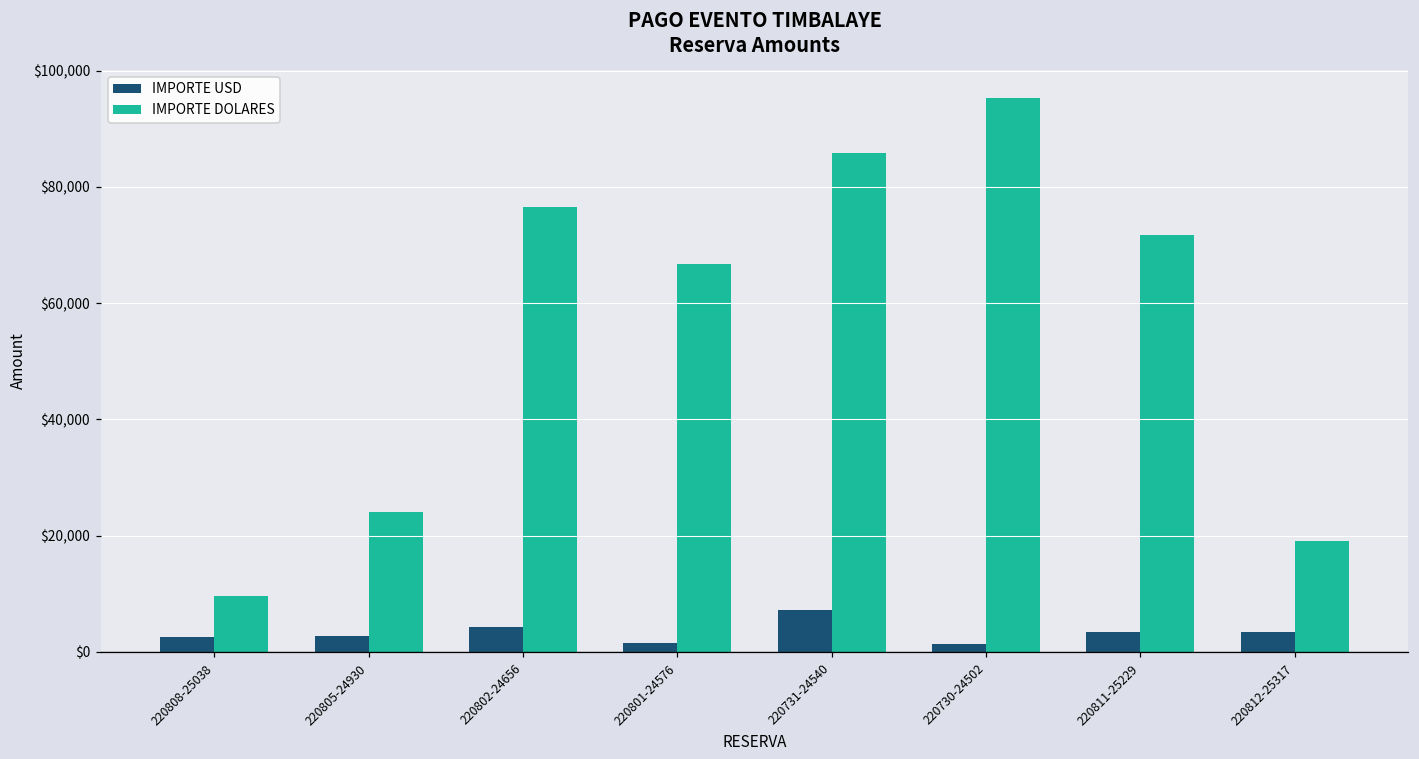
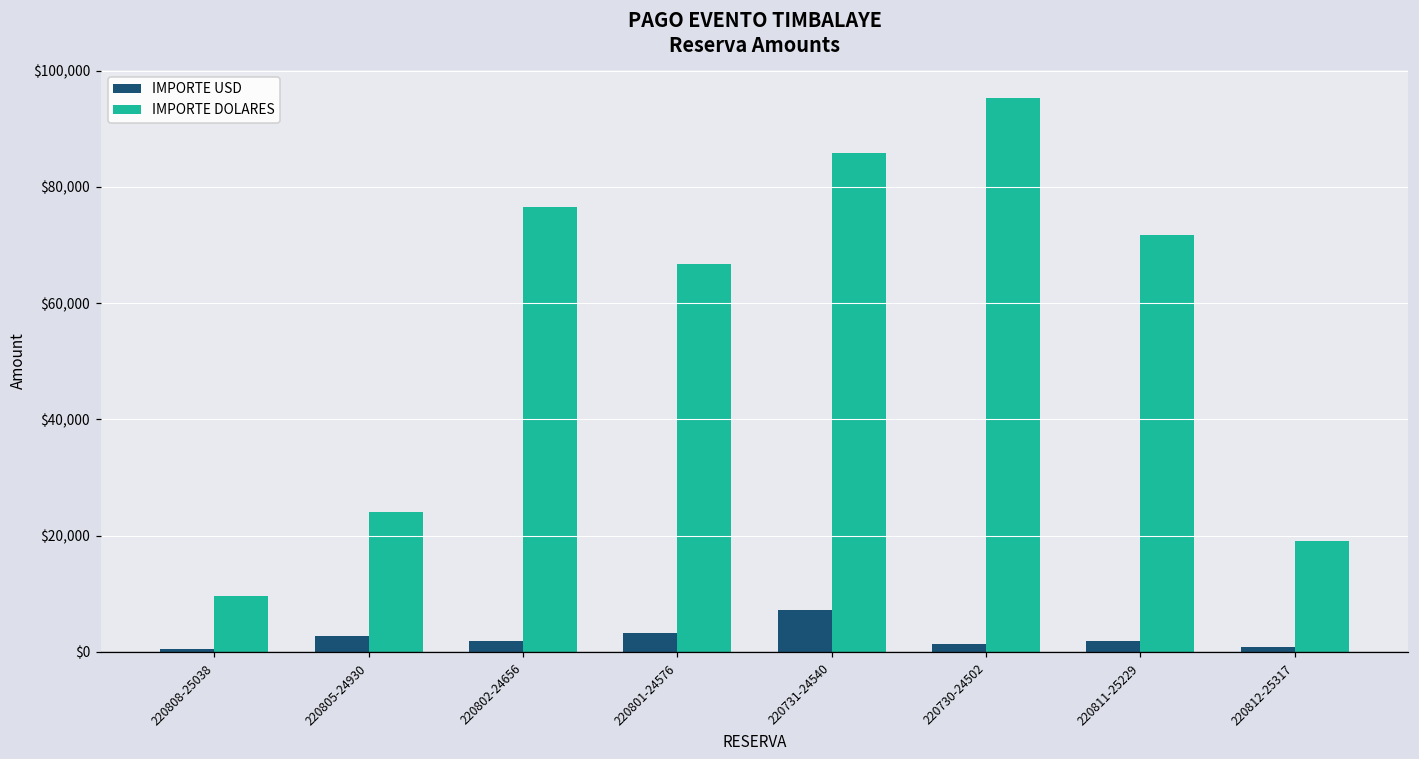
IMPORTE USD, 220808-25038: $3,000 -> $0
IMPORTE USD, 220802-24656: $4,000 -> $2,000
IMPORTE USD, 220801-24576: $2,000 -> $3,000
IMPORTE USD, 220811-25229: $3,000 -> $2,000
IMPORTE USD, 220812-25317: $3,000 -> $1,000
